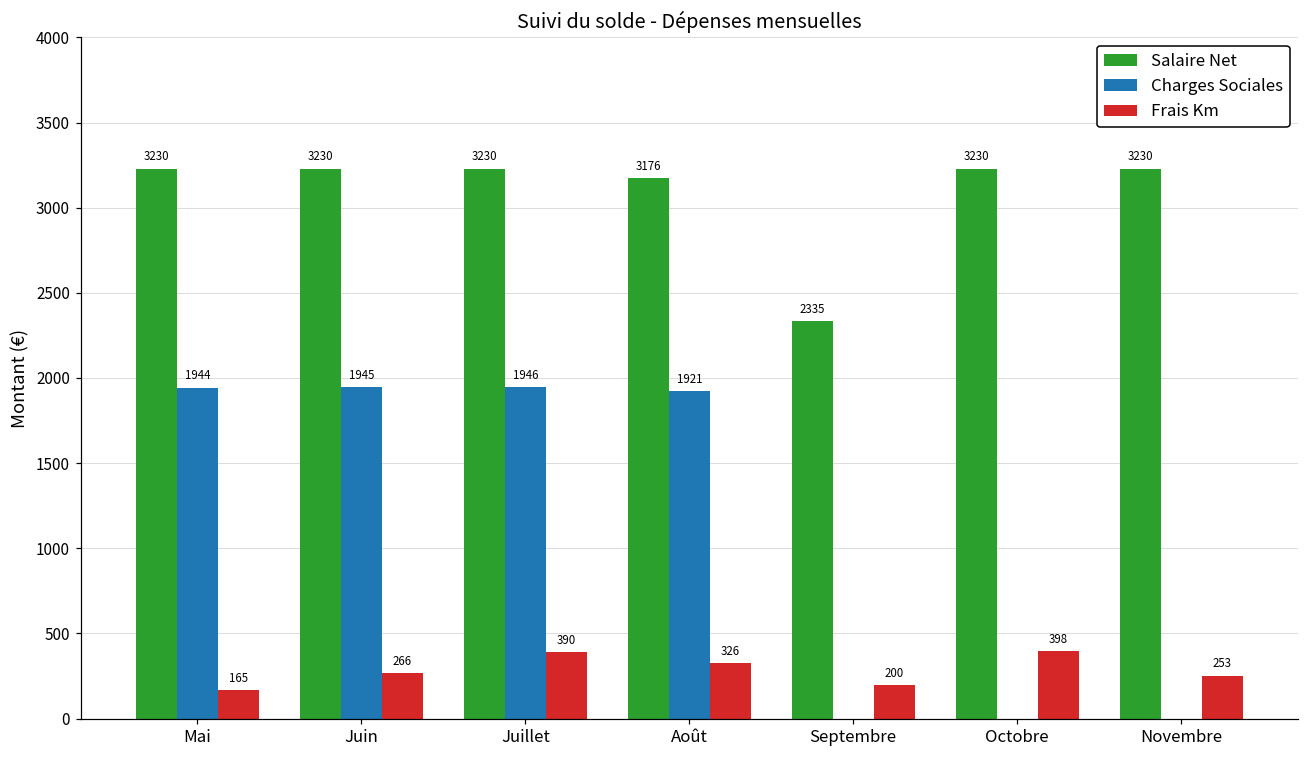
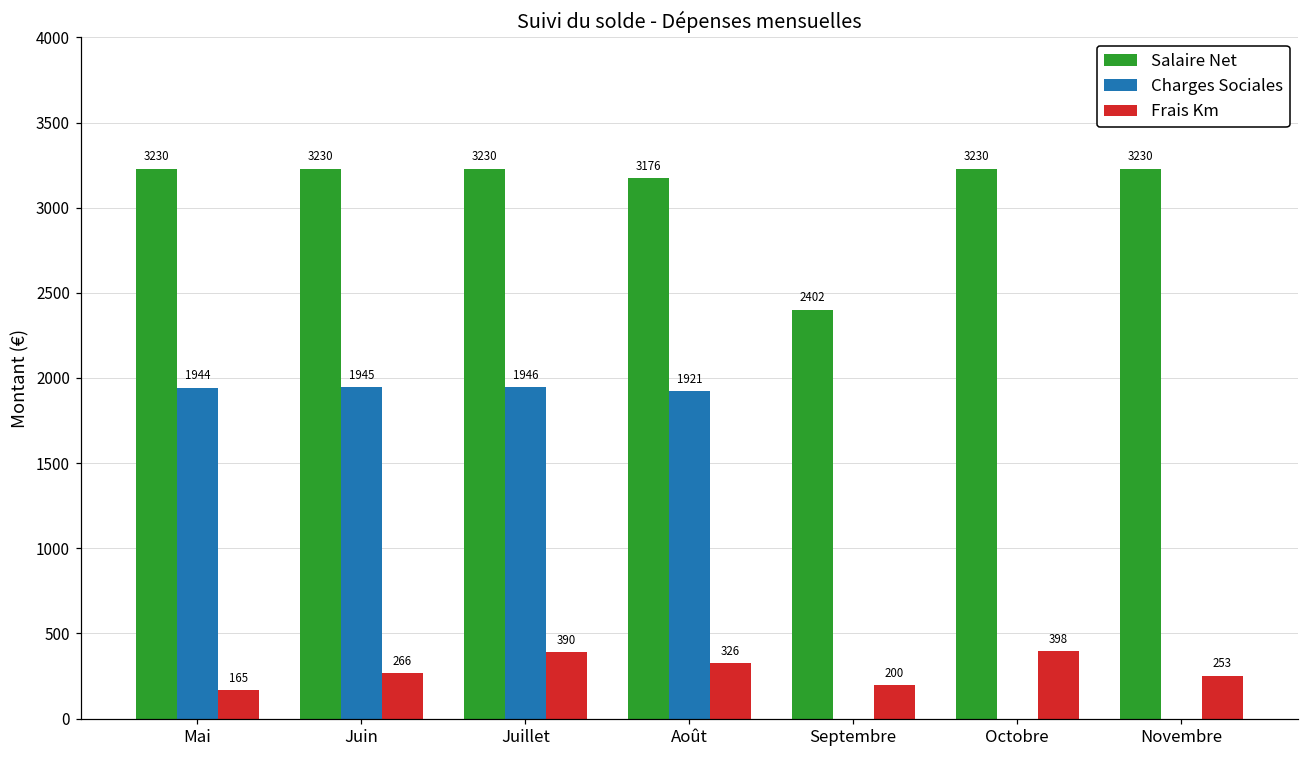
Salaire Net, Septembre: 2335 -> 2402
